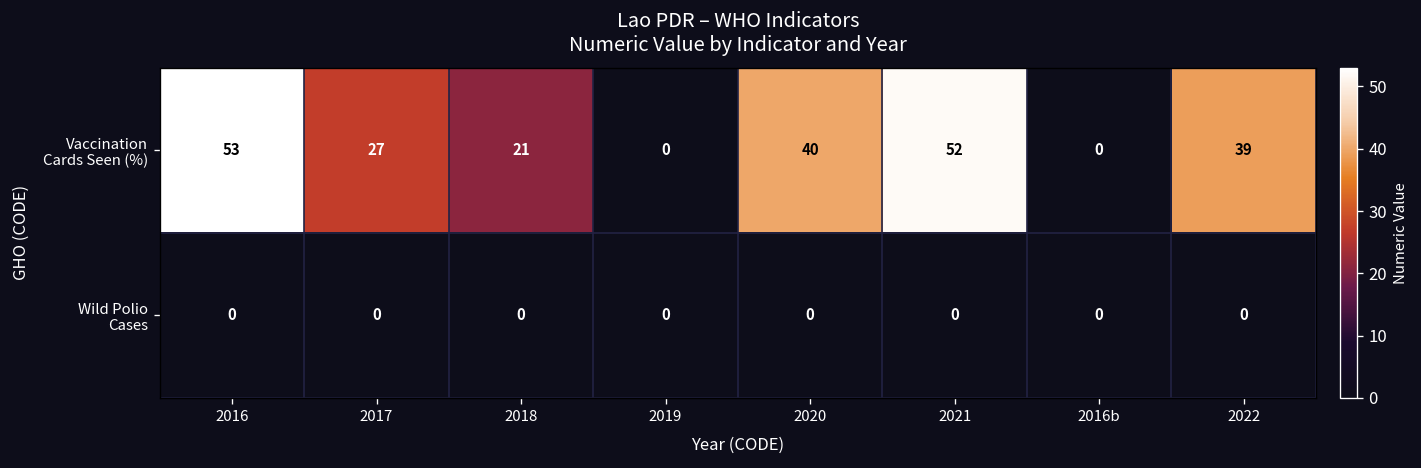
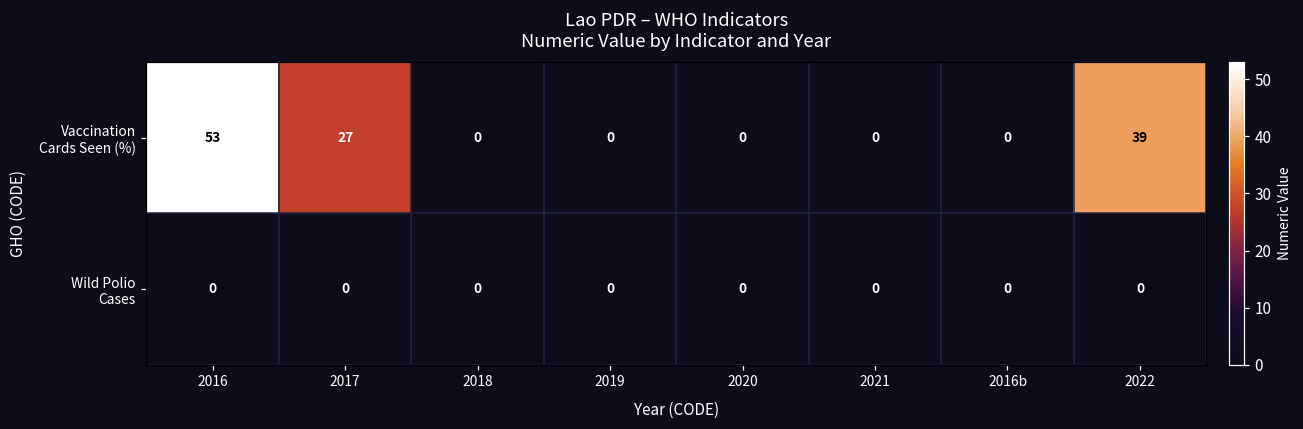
Vaccination Cards Seen (%), 2018: 21 -> 0
Vaccination Cards Seen (%), 2020: 40 -> 0
Vaccination Cards Seen (%), 2021: 52 -> 0
